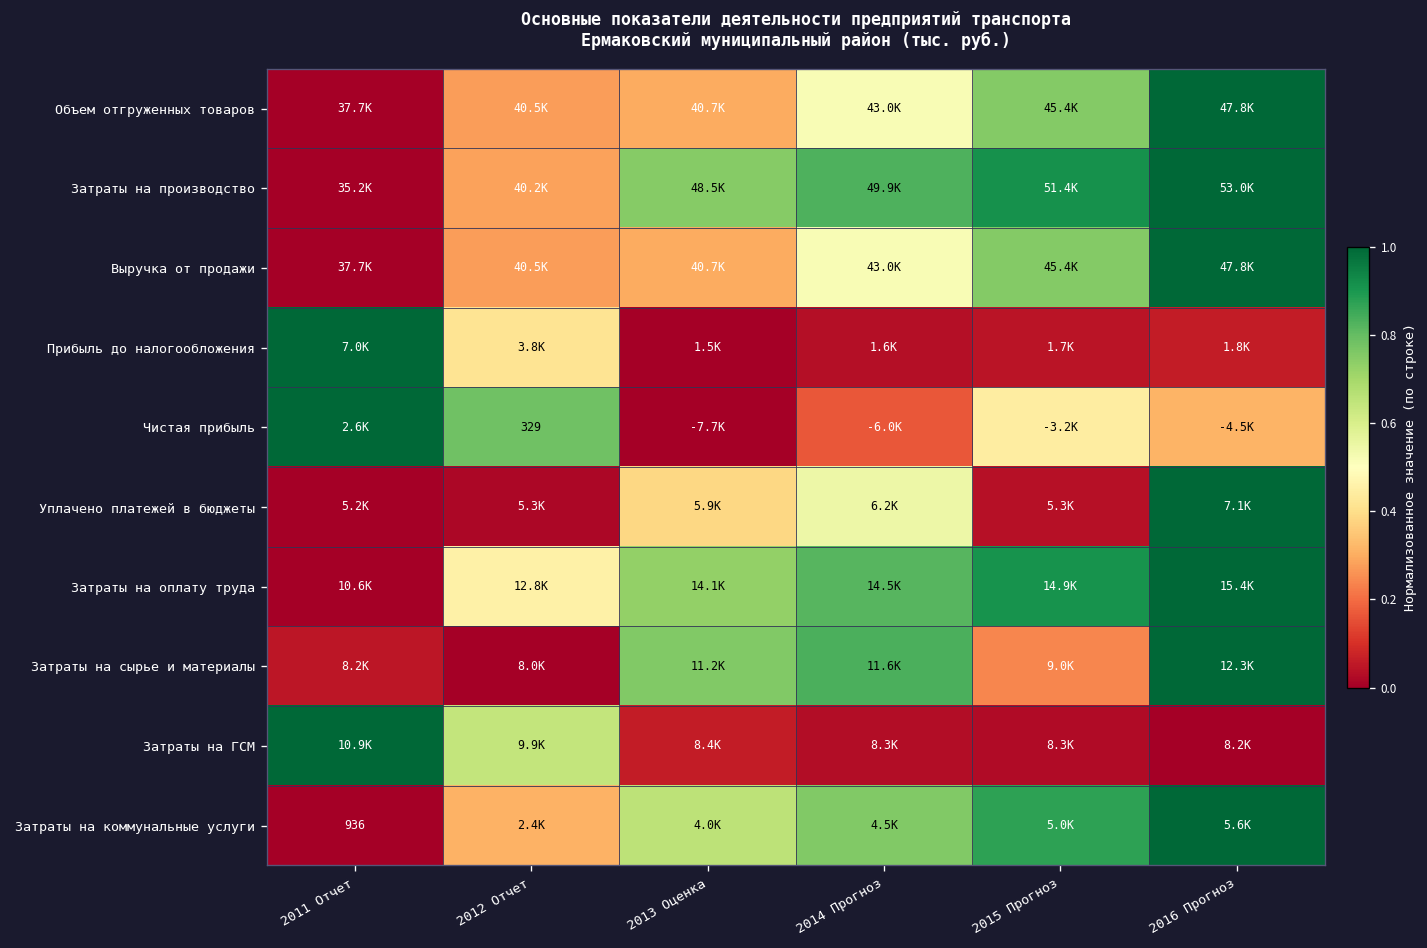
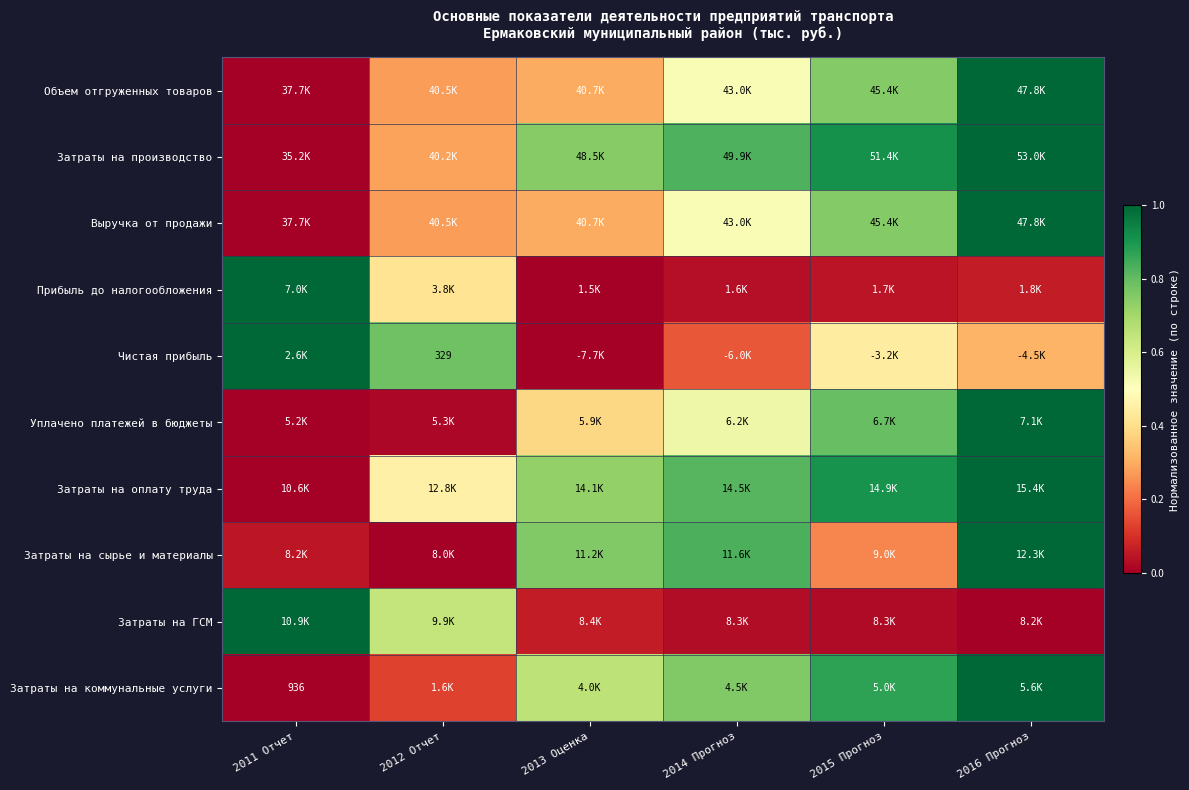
Уплачено платежей в бюджеты, 2015 Прогноз: 5.3K -> 6.7K
Затраты на коммунальные услуги, 2012 Отчет: 2.4K -> 1.6K
